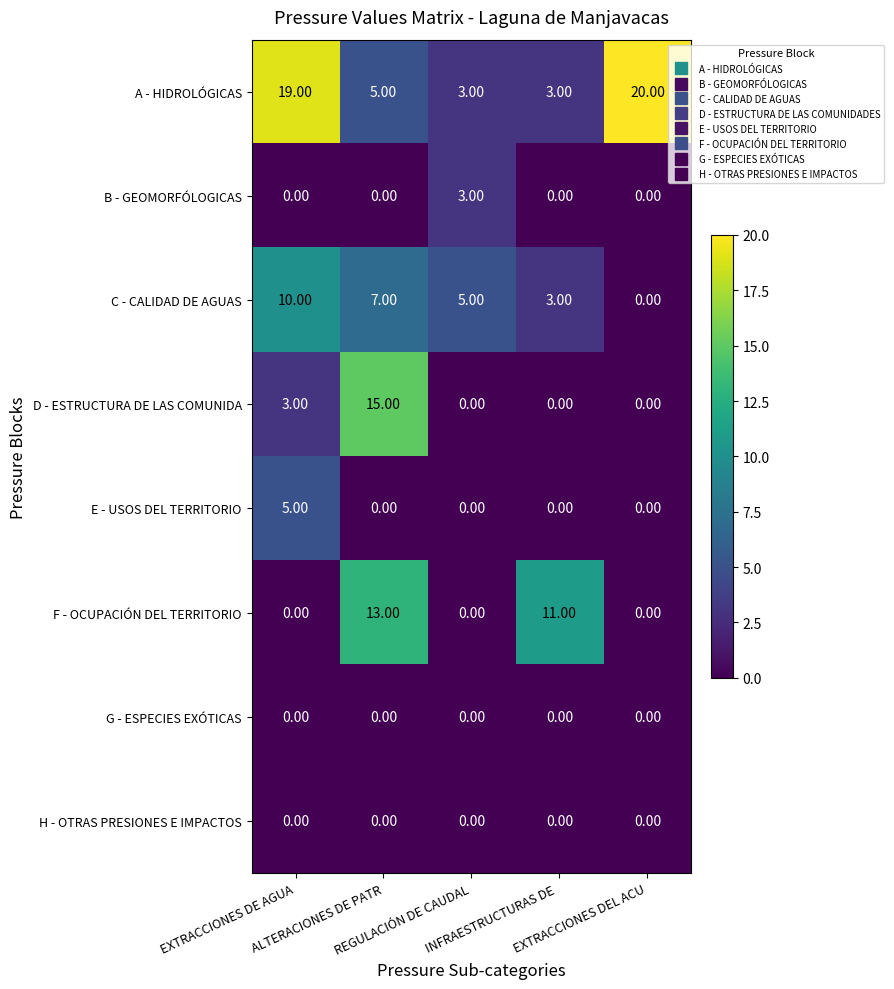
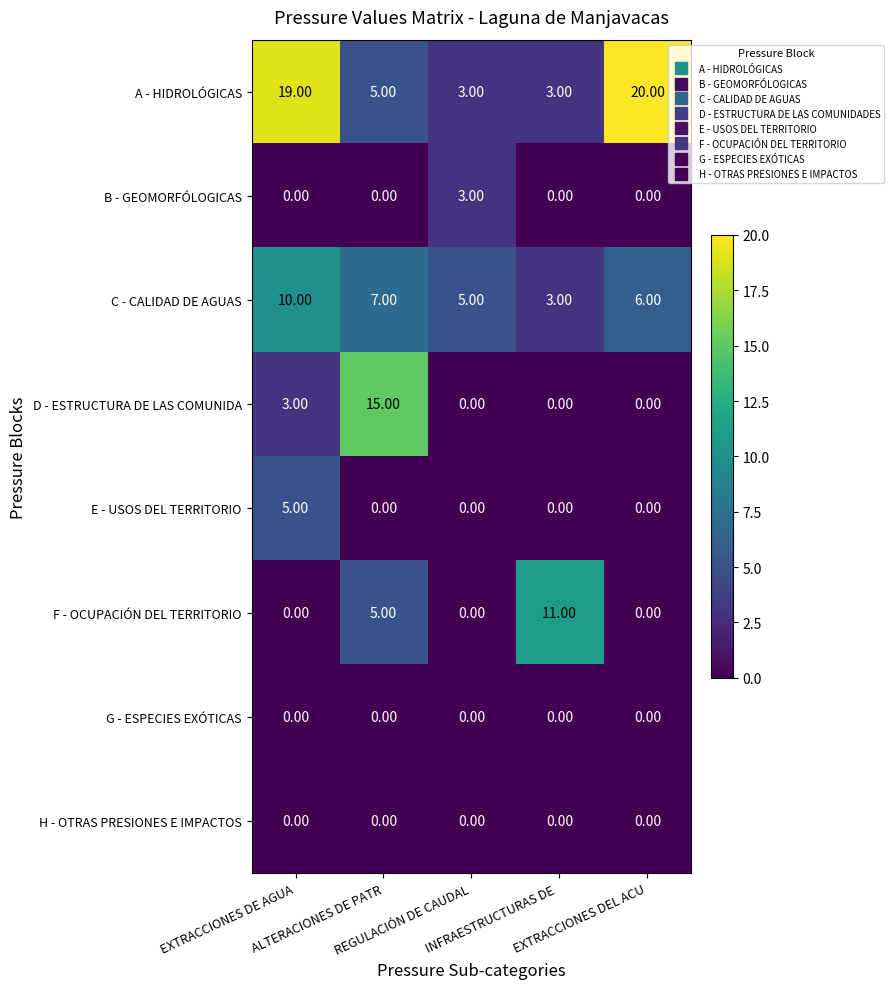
C - CALIDAD DE AGUAS, EXTRACCIONES DEL ACU: 0.00 -> 6.00
F - OCUPACIÓN DEL TERRITORIO, ALTERACIONES DE PATR: 13.00 -> 5.00
